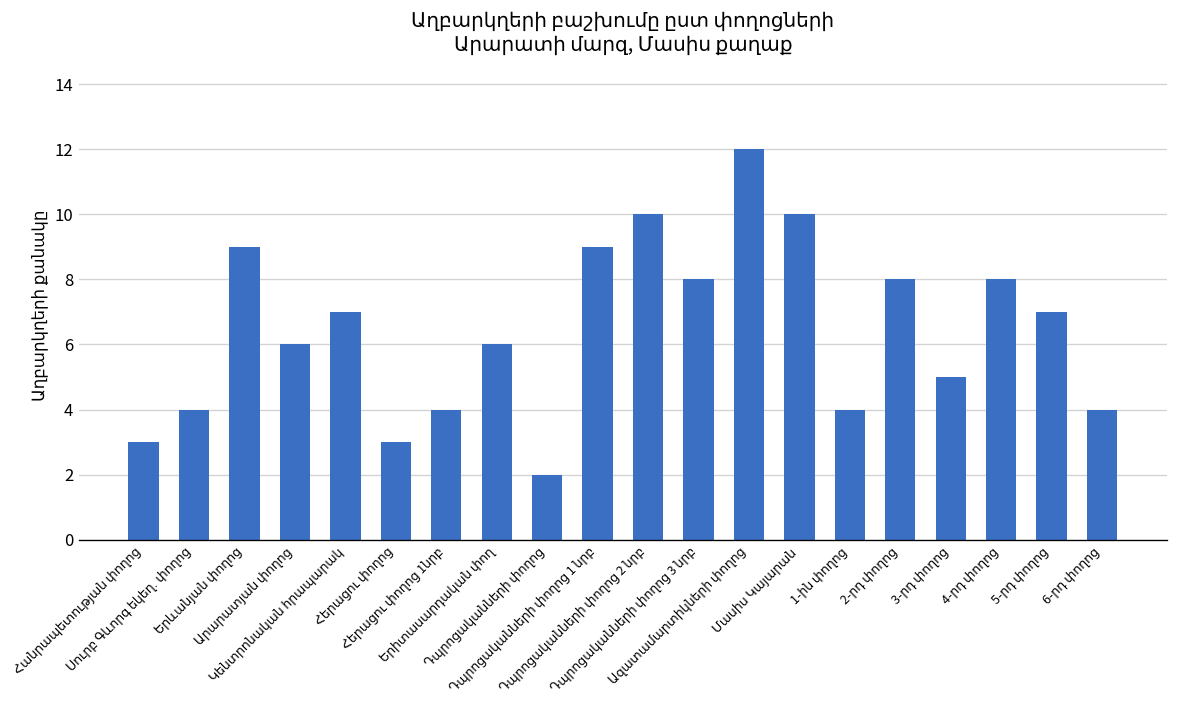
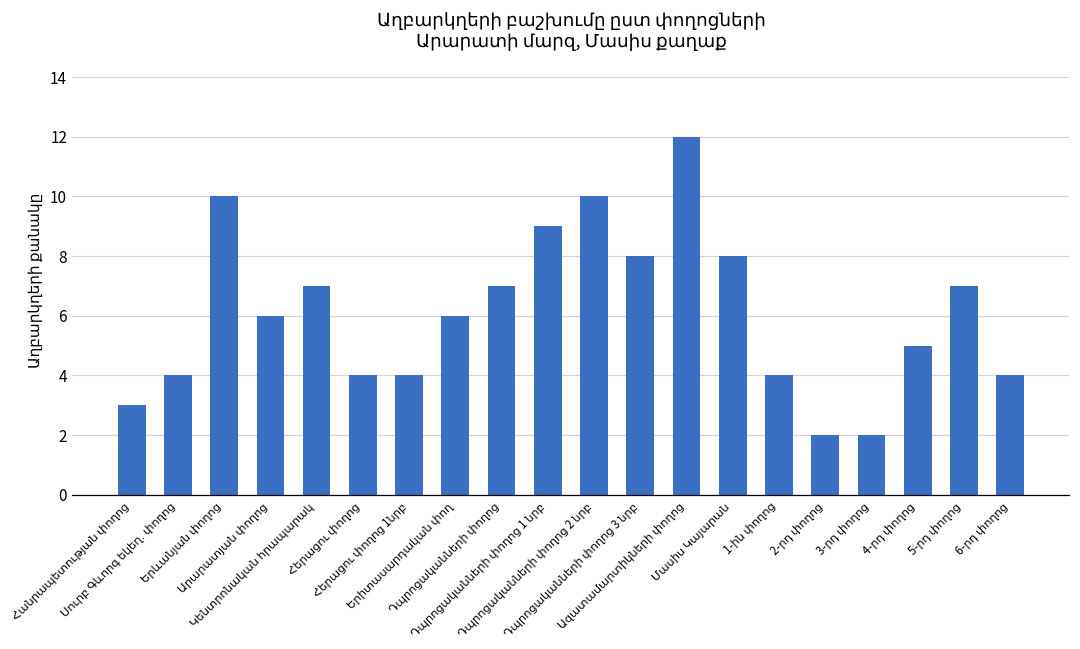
Երևանյան փողոց: 9 -> 10
Հերացու փողոց: 3 -> 4
Դպրոցականների փողոց: 2 -> 7
Մասիս Կայարան: 10 -> 8
2-րդ փողոց: 8 -> 2
3-րդ փողոց: 5 -> 2
4-րդ փողոց: 8 -> 5
